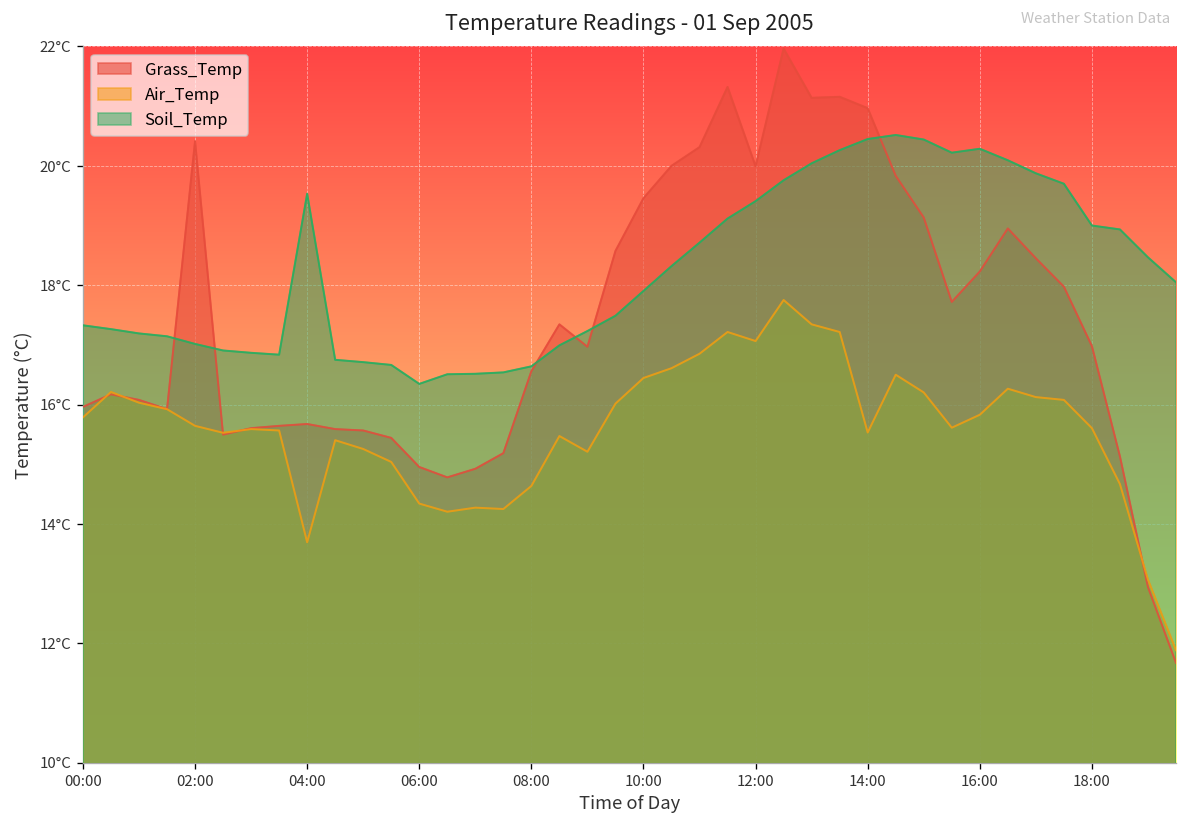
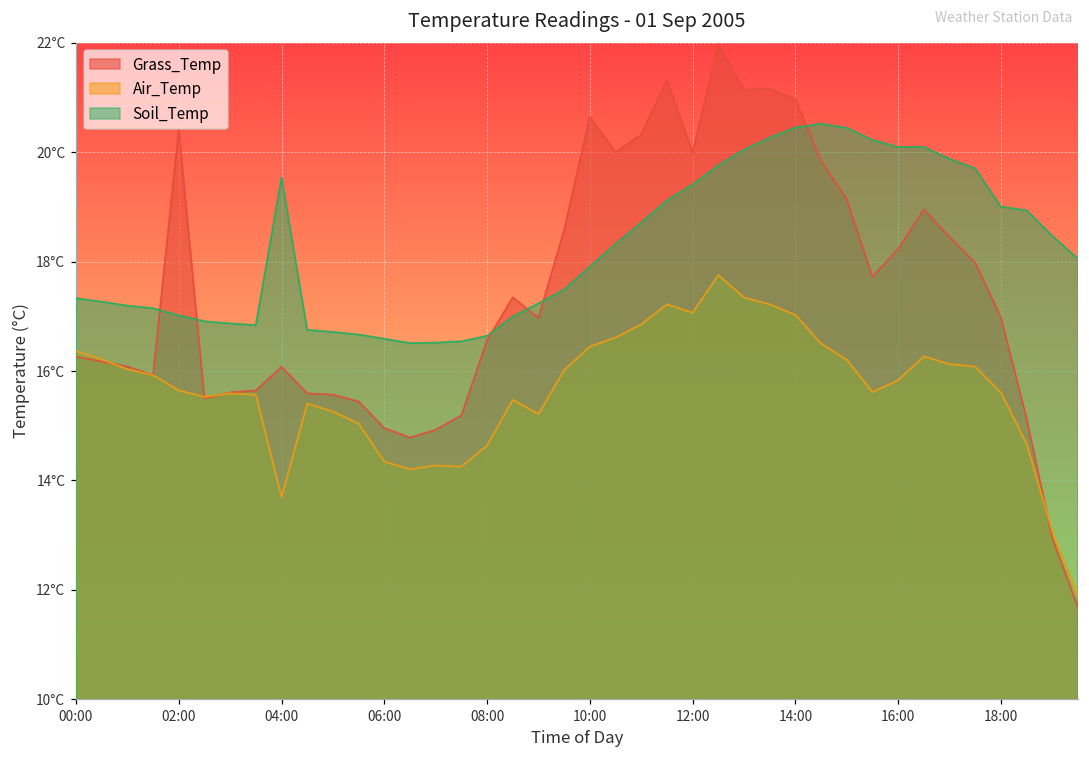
Grass_Temp, 00:00: 16.0°C -> 16.3°C
Air_Temp, 00:00: 15.8°C -> 16.4°C
Grass_Temp, 04:00: 15.7°C -> 16.1°C
Soil_Temp, 06:00: 16.3°C -> 16.6°C
Grass_Temp, 10:00: 19.5°C -> 20.6°C
Air_Temp, 14:00: 15.5°C -> 17.0°C
Soil_Temp, 16:00: 20.3°C -> 20.1°C
